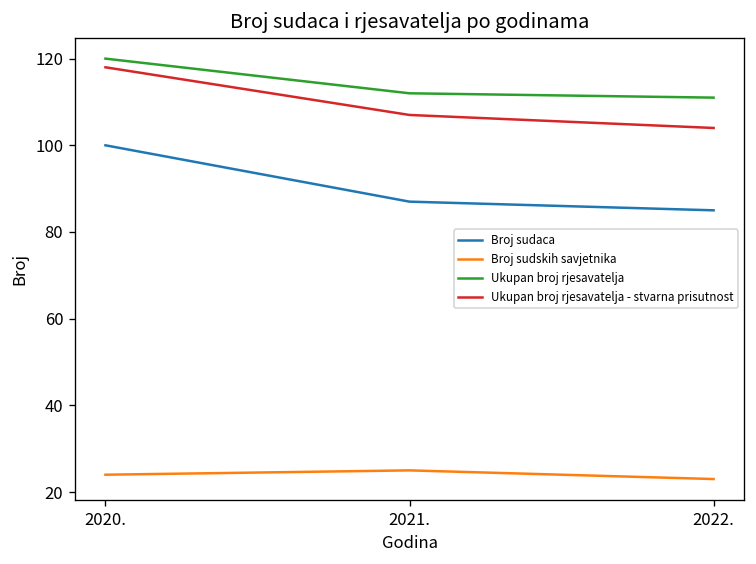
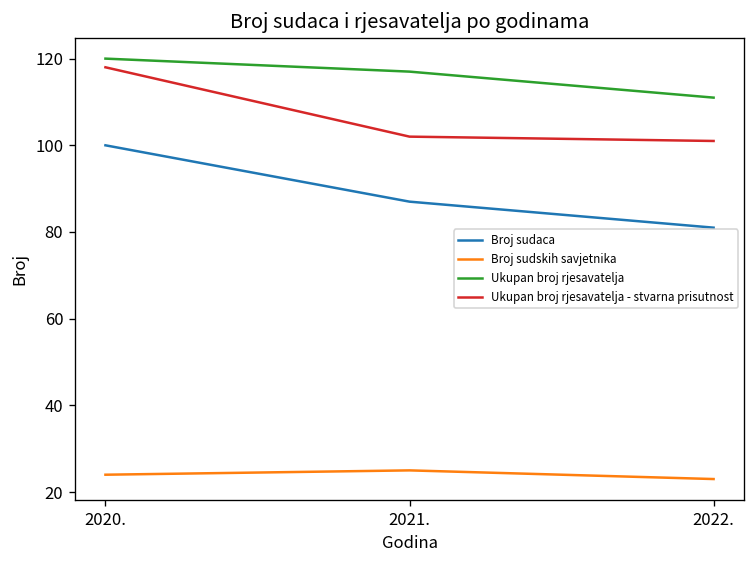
Ukupan broj rjesavatelja, 2021.: 112 -> 117
Ukupan broj rjesavatelja - stvarna prisutnost, 2021.: 107 -> 102
Broj sudaca, 2022.: 85 -> 81
Ukupan broj rjesavatelja - stvarna prisutnost, 2022.: 104 -> 101
